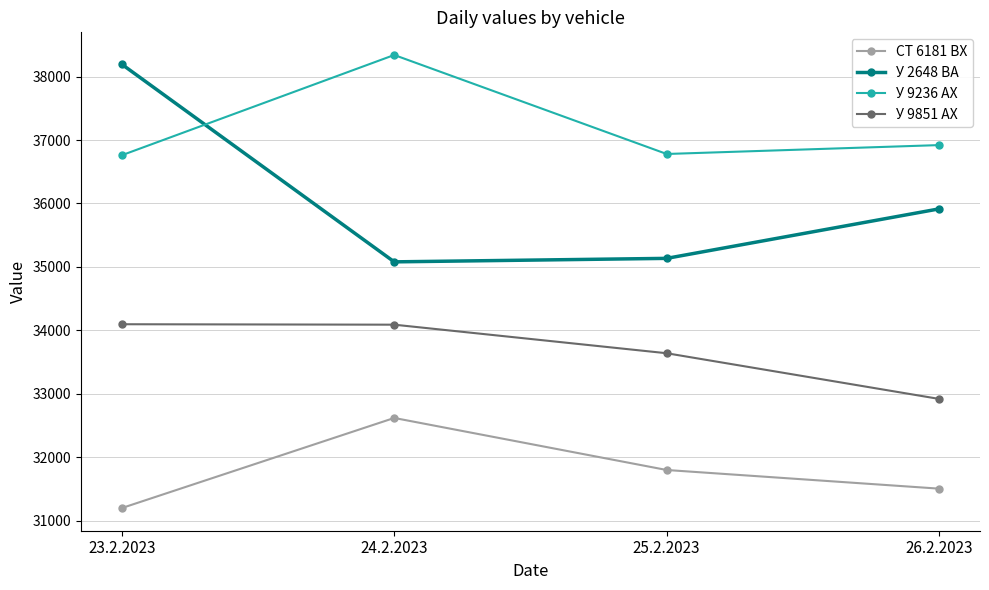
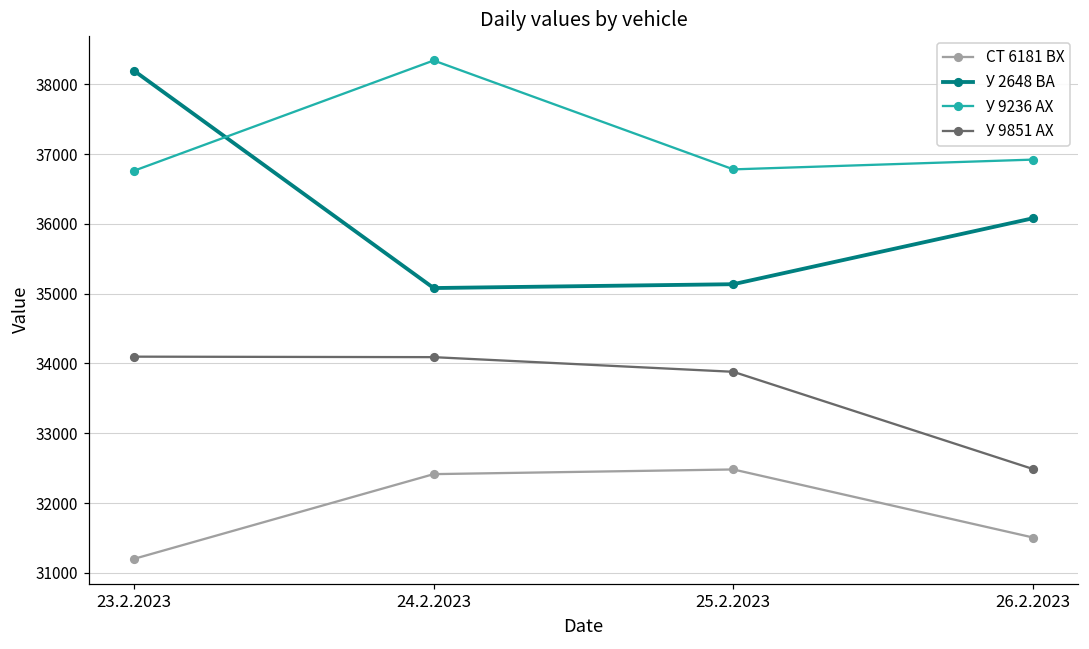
СТ 6181 ВХ, 24.2.2023: 32600 -> 32400
СТ 6181 ВХ, 25.2.2023: 31800 -> 32500
У 9851 АХ, 25.2.2023: 33600 -> 33900
У 2648 ВА, 26.2.2023: 35900 -> 36100
У 9851 АХ, 26.2.2023: 32900 -> 32500
